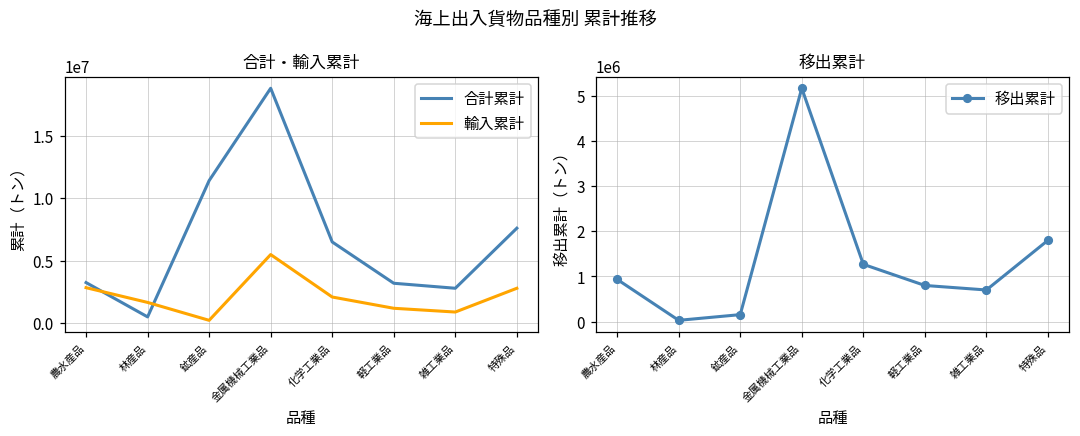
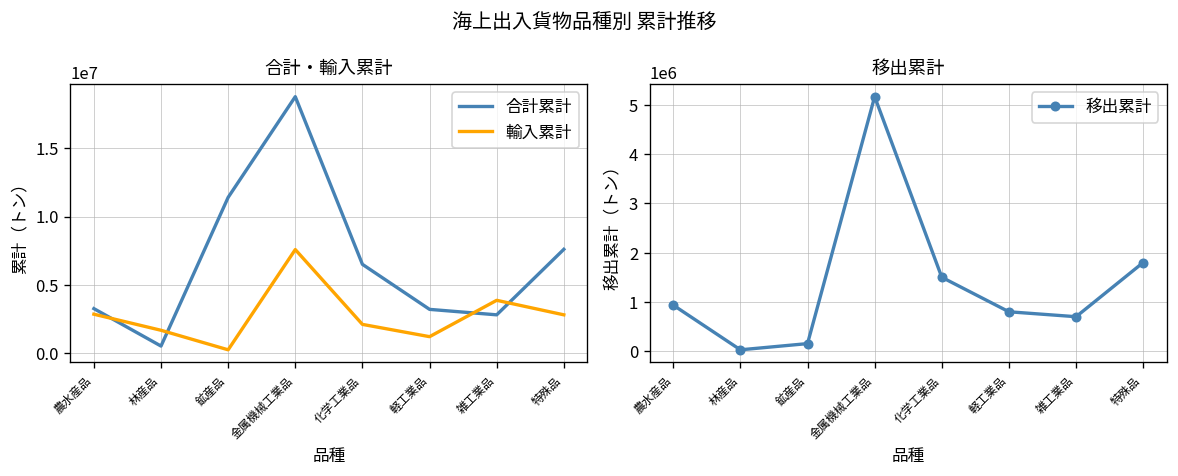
合計・輸入累計, 輸入累計, 金属機械工業品: 5500000 -> 7600000
合計・輸入累計, 輸入累計, 雑工業品: 900000 -> 3900000
移出累計, 化学工業品: 1300000 -> 1500000
